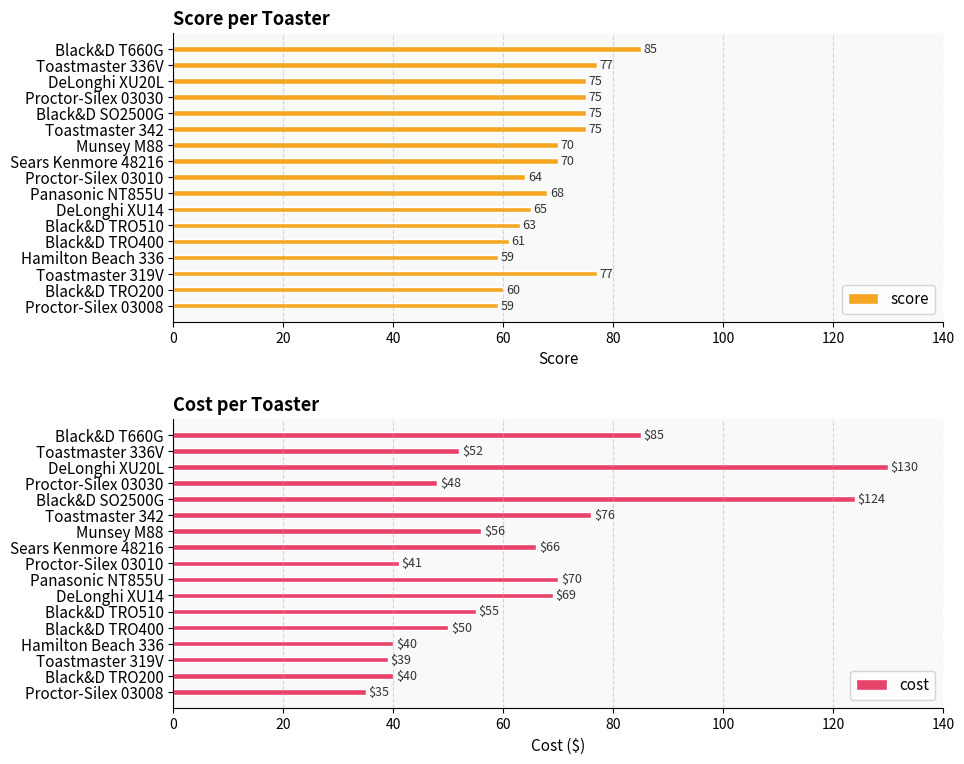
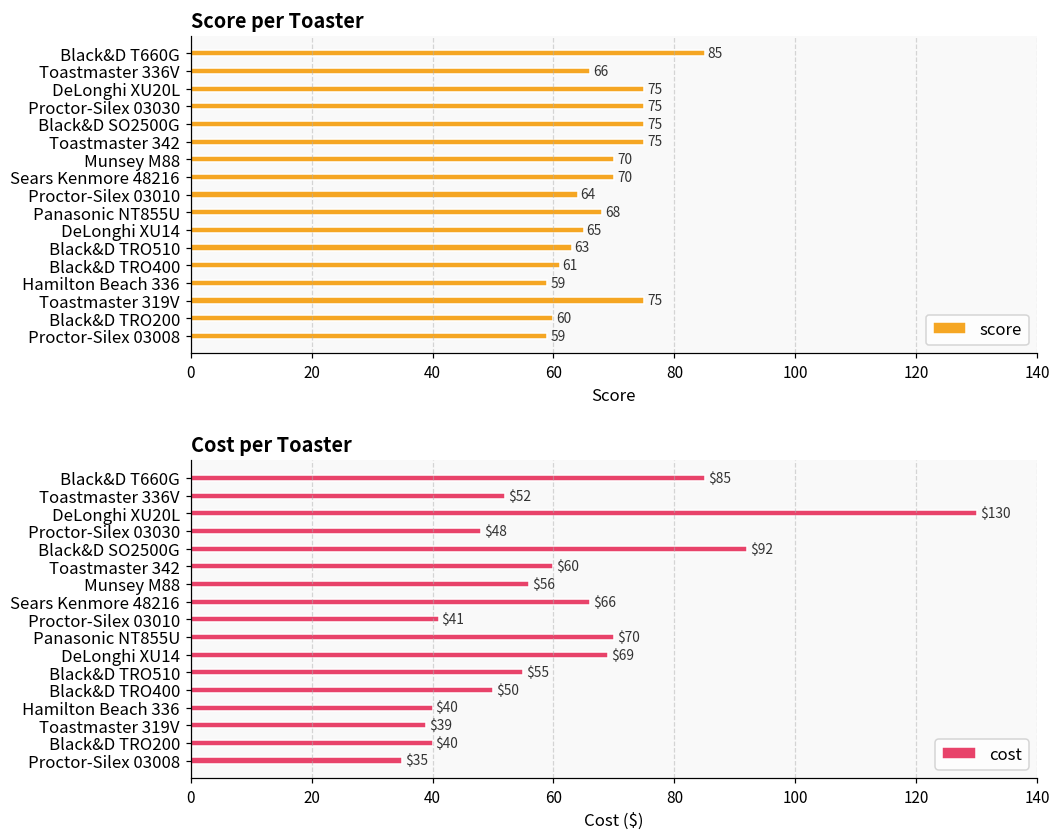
Score per Toaster, Toastmaster 336V: 77 -> 66
Score per Toaster, Toastmaster 319V: 77 -> 75
Cost per Toaster, Black&D SO2500G: $124 -> $92
Cost per Toaster, Toastmaster 342: $76 -> $60
